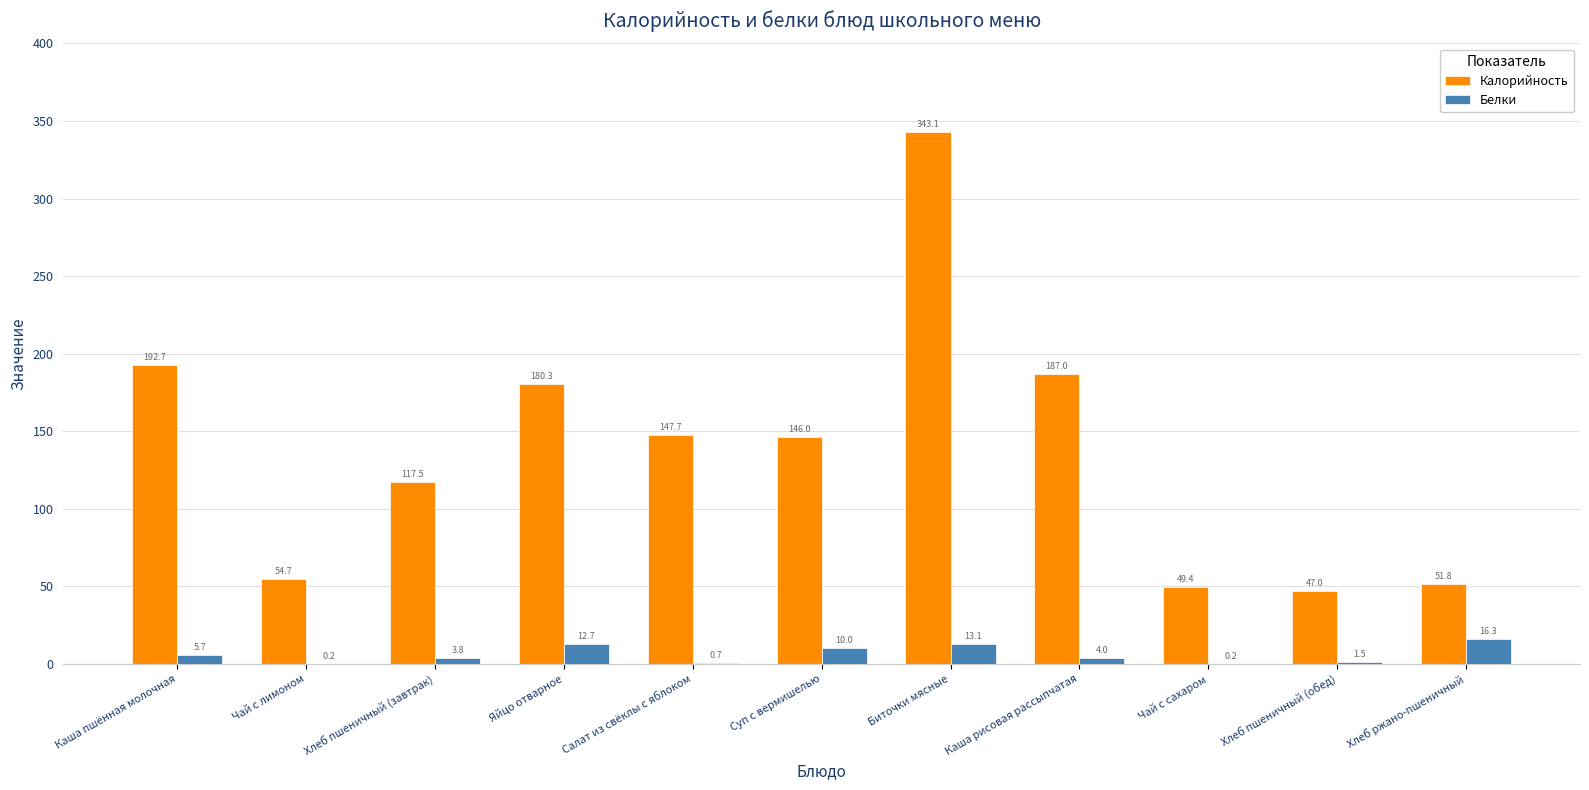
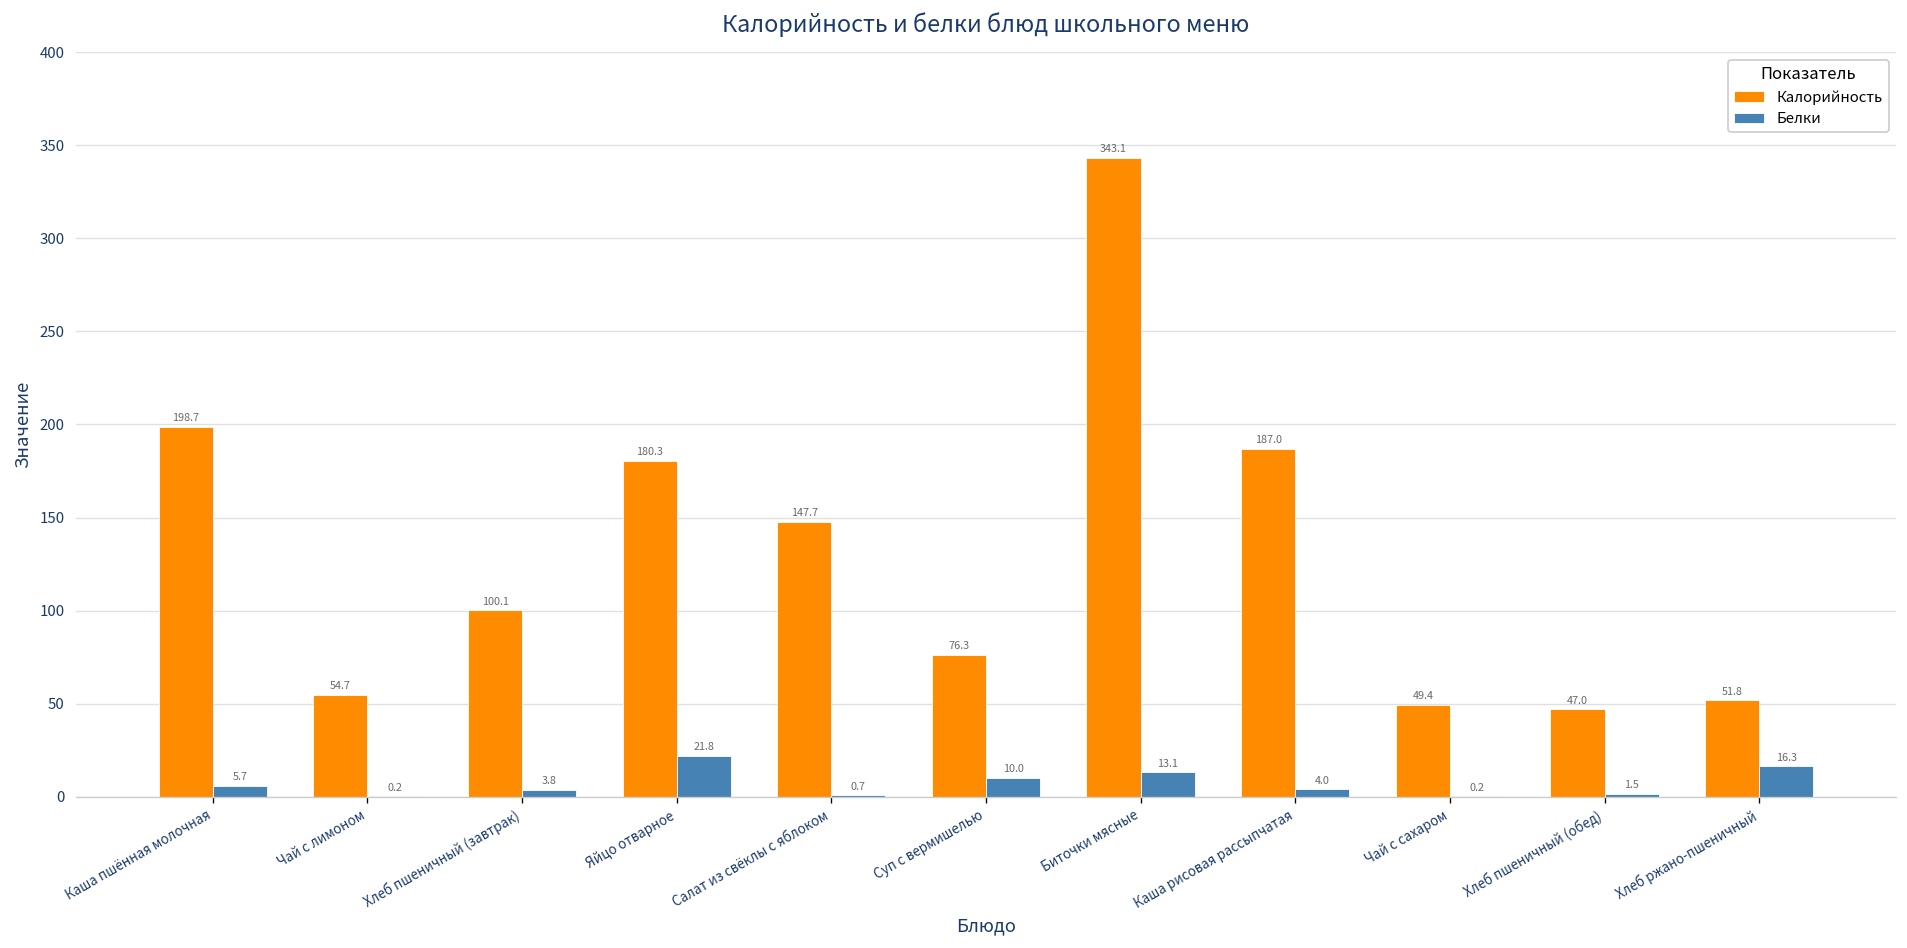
Калорийность, Каша пшённая молочная: 192.7 -> 198.7
Калорийность, Хлеб пшеничный (завтрак): 117.5 -> 100.1
Белки, Яйцо отварное: 12.7 -> 21.8
Калорийность, Суп с вермишелью: 146.0 -> 76.3
